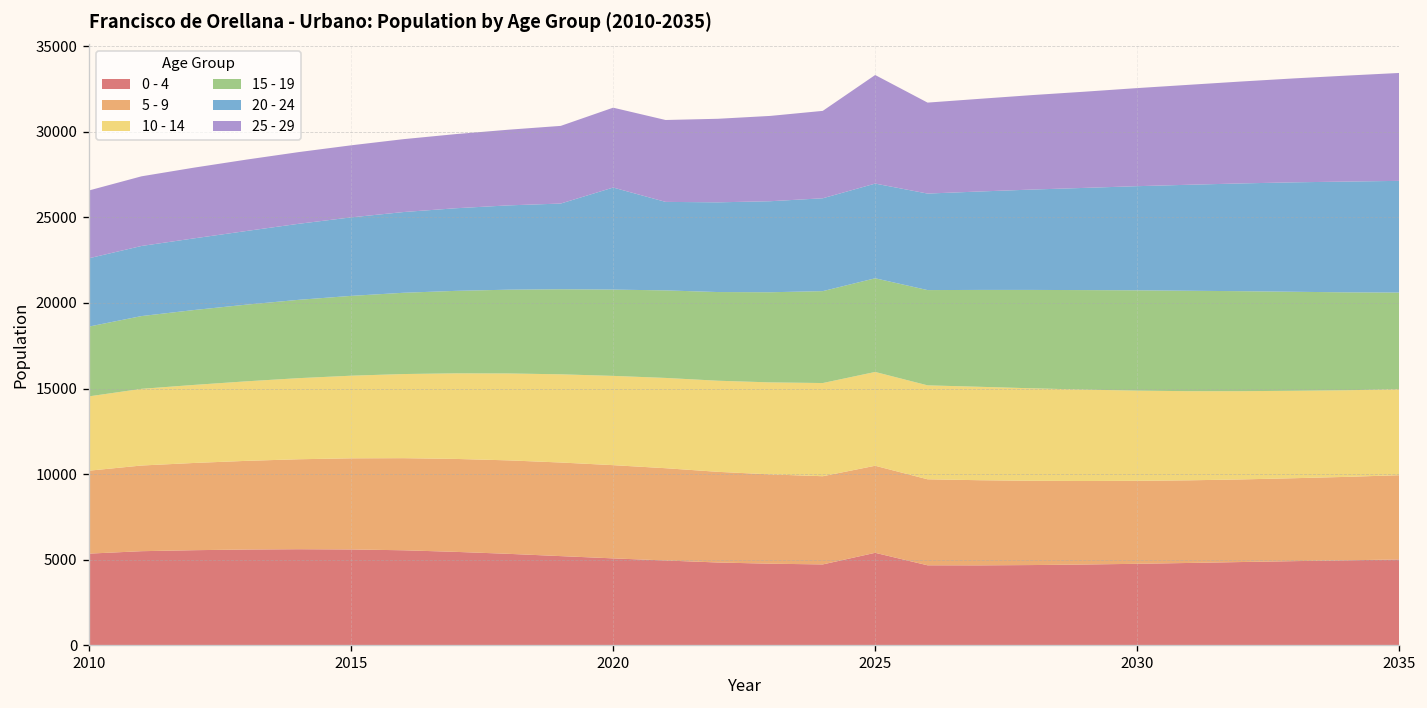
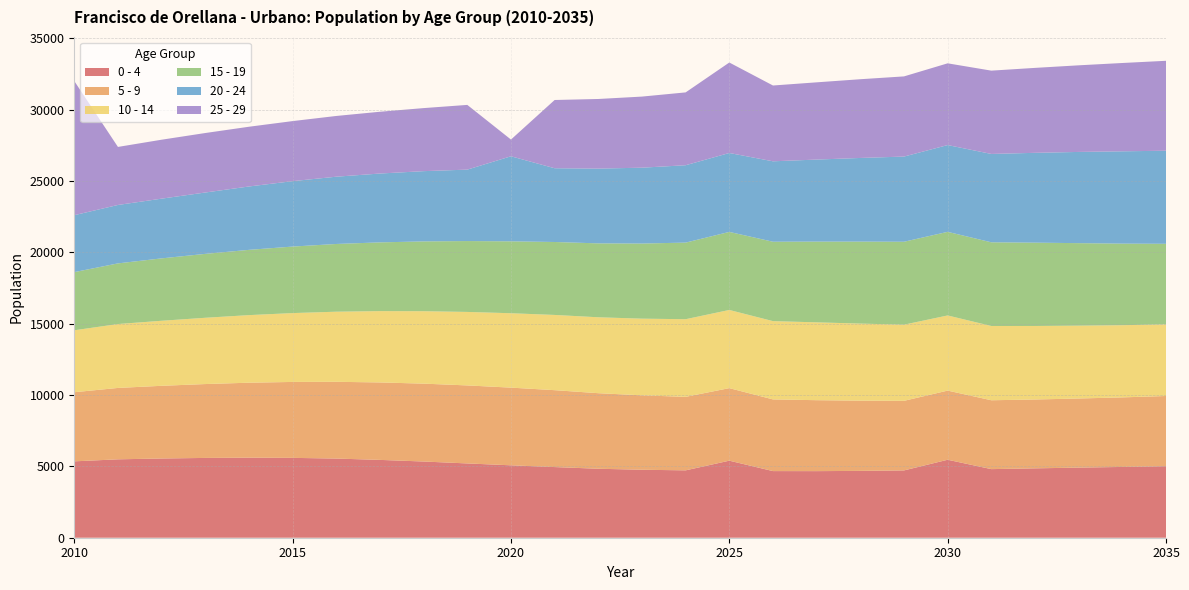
25 - 29, 2010: 4000 -> 9400
25 - 29, 2020: 4700 -> 1200
0 - 4, 2030: 4800 -> 5500
